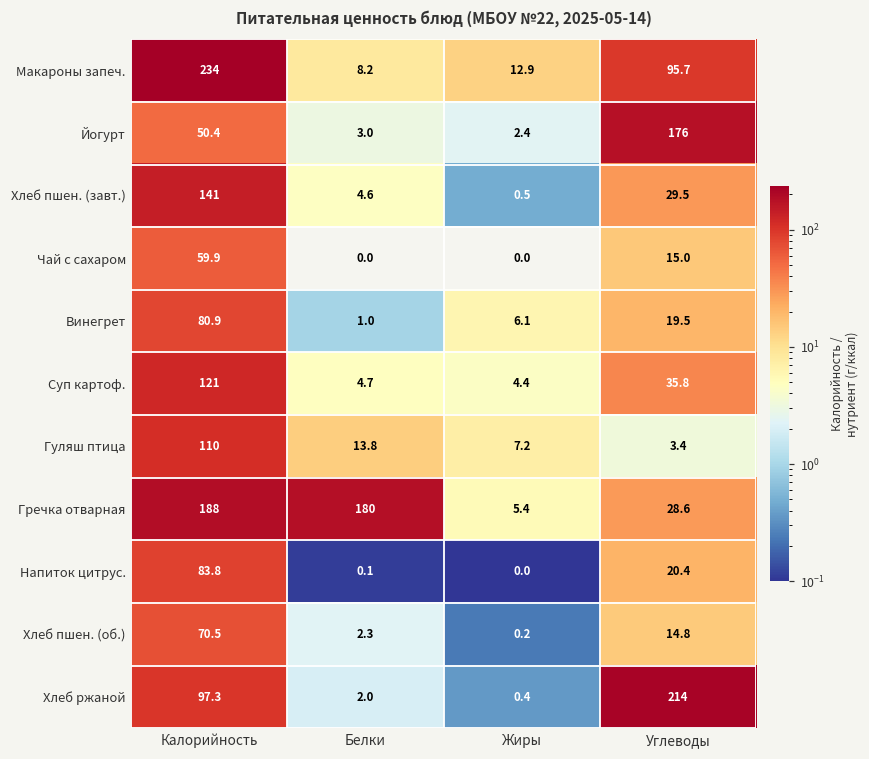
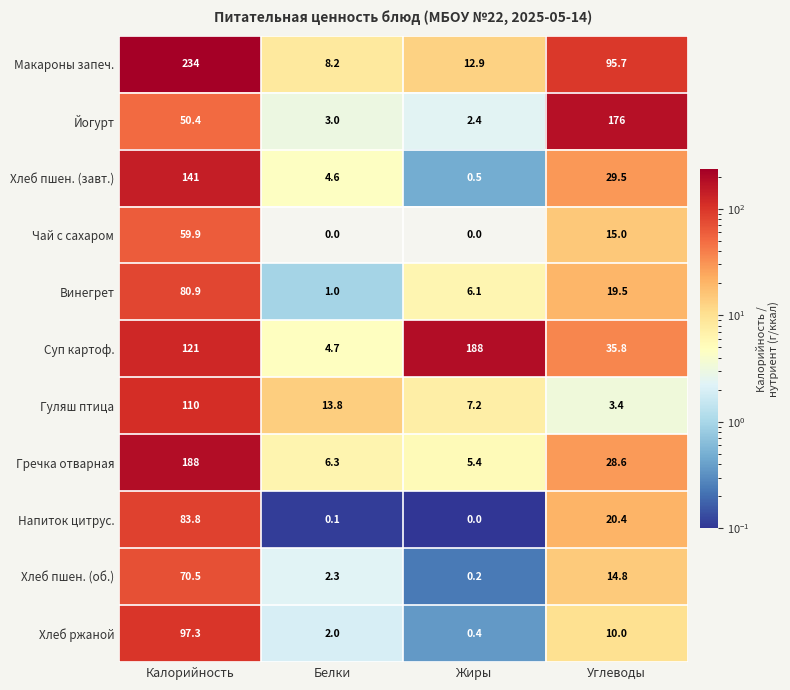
Суп картоф., Жиры: 4.4 -> 188
Гречка отварная, Белки: 180 -> 6.3
Хлеб ржаной, Углеводы: 214 -> 10.0
